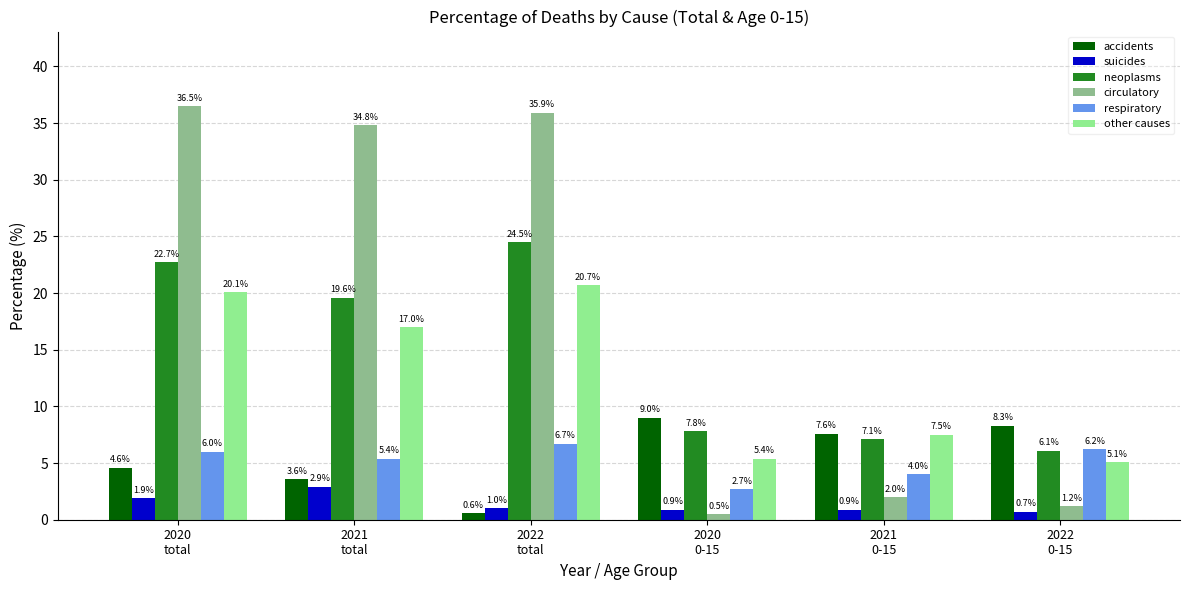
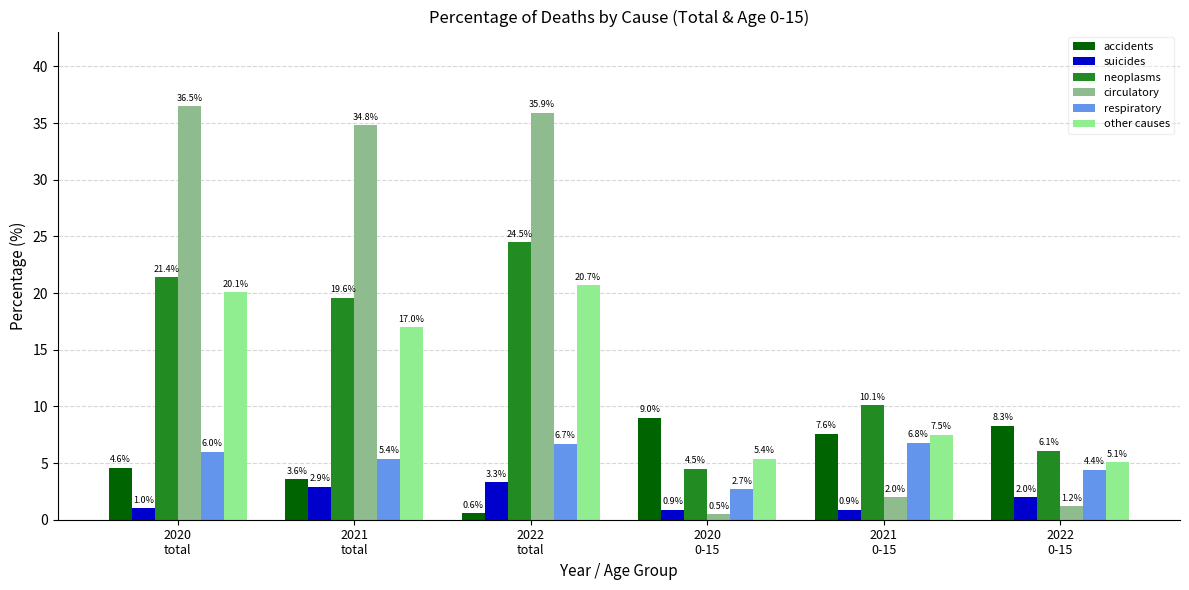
suicides, 2020 total: 1.9% -> 1.0%
neoplasms, 2020 total: 22.7% -> 21.4%
suicides, 2022 total: 1.0% -> 3.3%
neoplasms, 2020 0-15: 7.8% -> 4.5%
neoplasms, 2021 0-15: 7.1% -> 10.1%
respiratory, 2021 0-15: 4.0% -> 6.8%
suicides, 2022 0-15: 0.7% -> 2.0%
respiratory, 2022 0-15: 6.2% -> 4.4%
